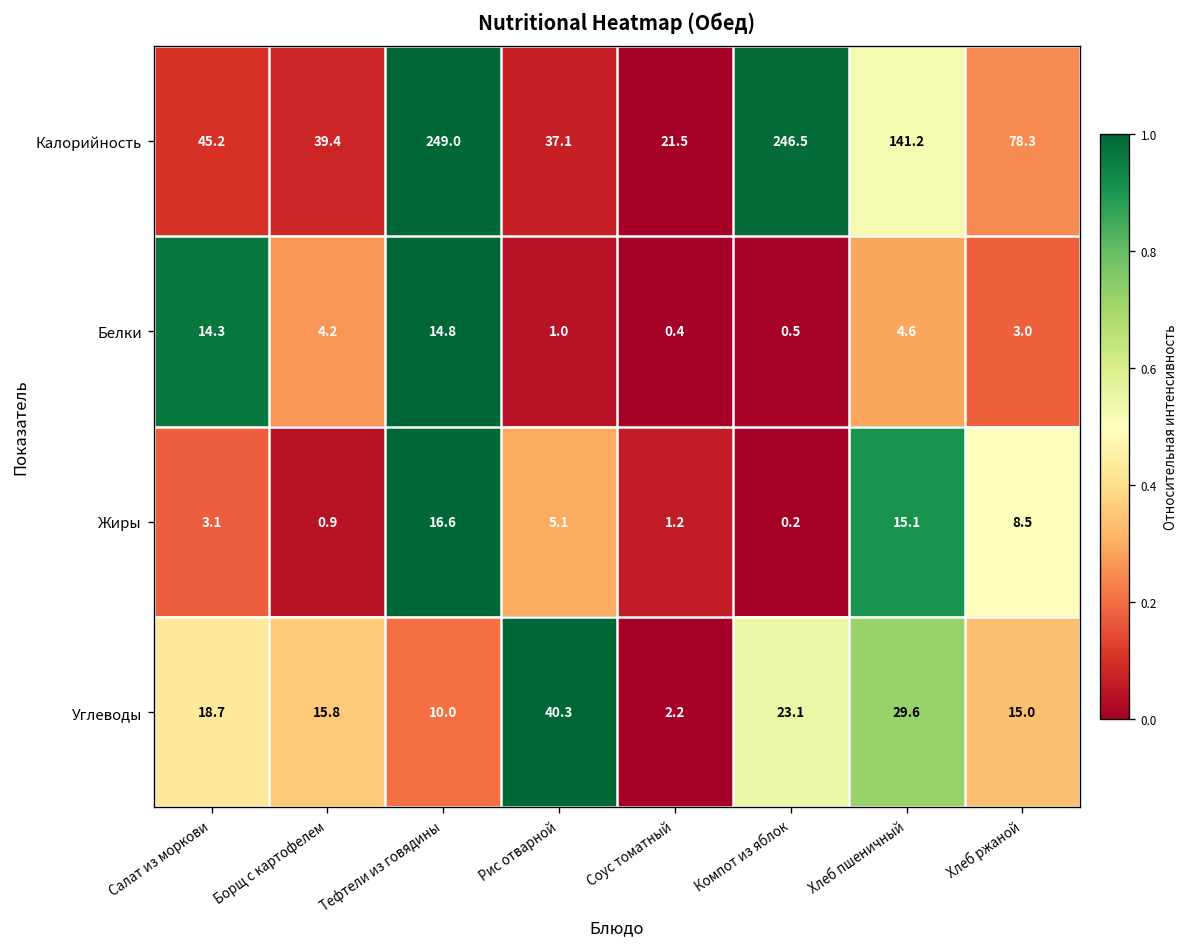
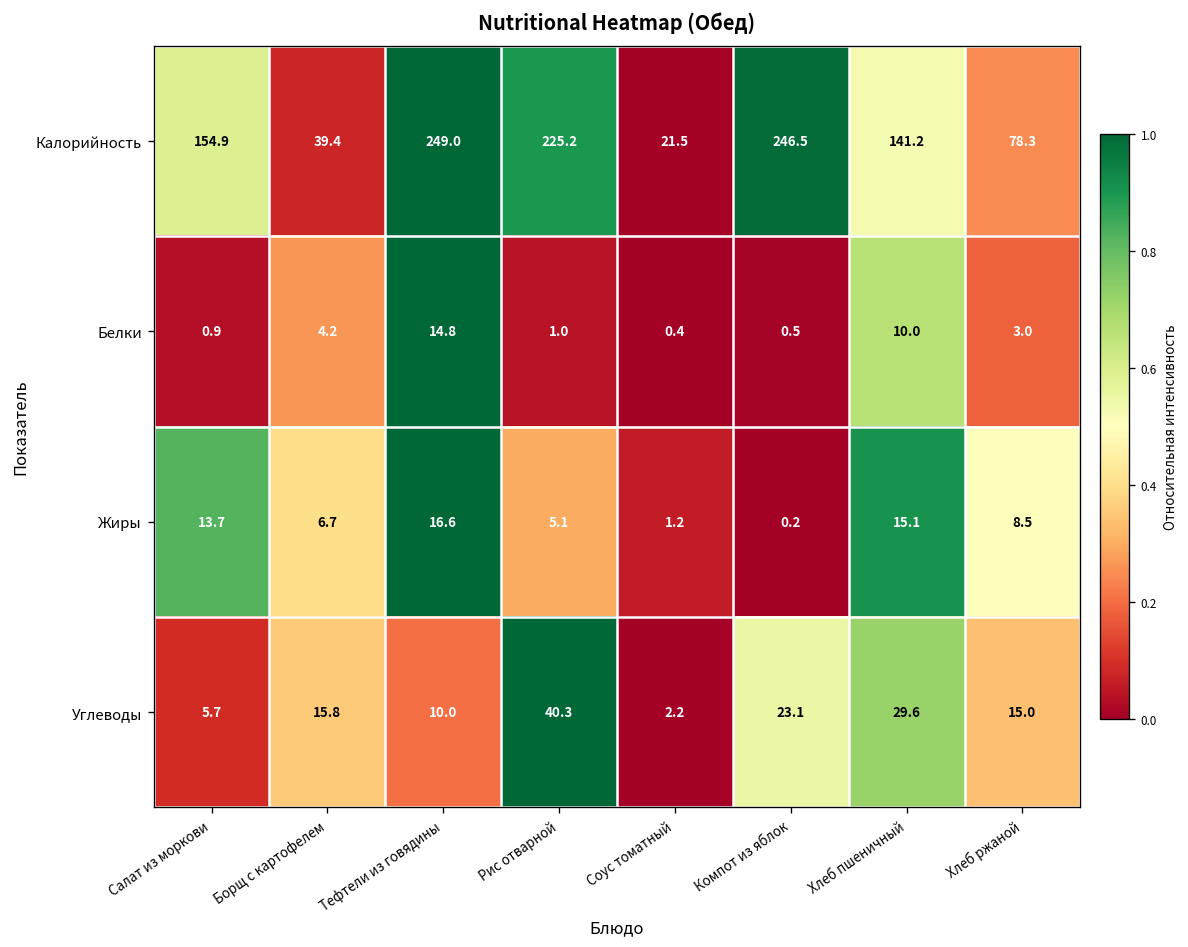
Калорийность, Салат из моркови: 45.2 -> 154.9
Калорийность, Рис отварной: 37.1 -> 225.2
Белки, Салат из моркови: 14.3 -> 0.9
Белки, Хлеб пшеничный: 4.6 -> 10.0
Жиры, Салат из моркови: 3.1 -> 13.7
Жиры, Борщ с картофелем: 0.9 -> 6.7
Углеводы, Салат из моркови: 18.7 -> 5.7
